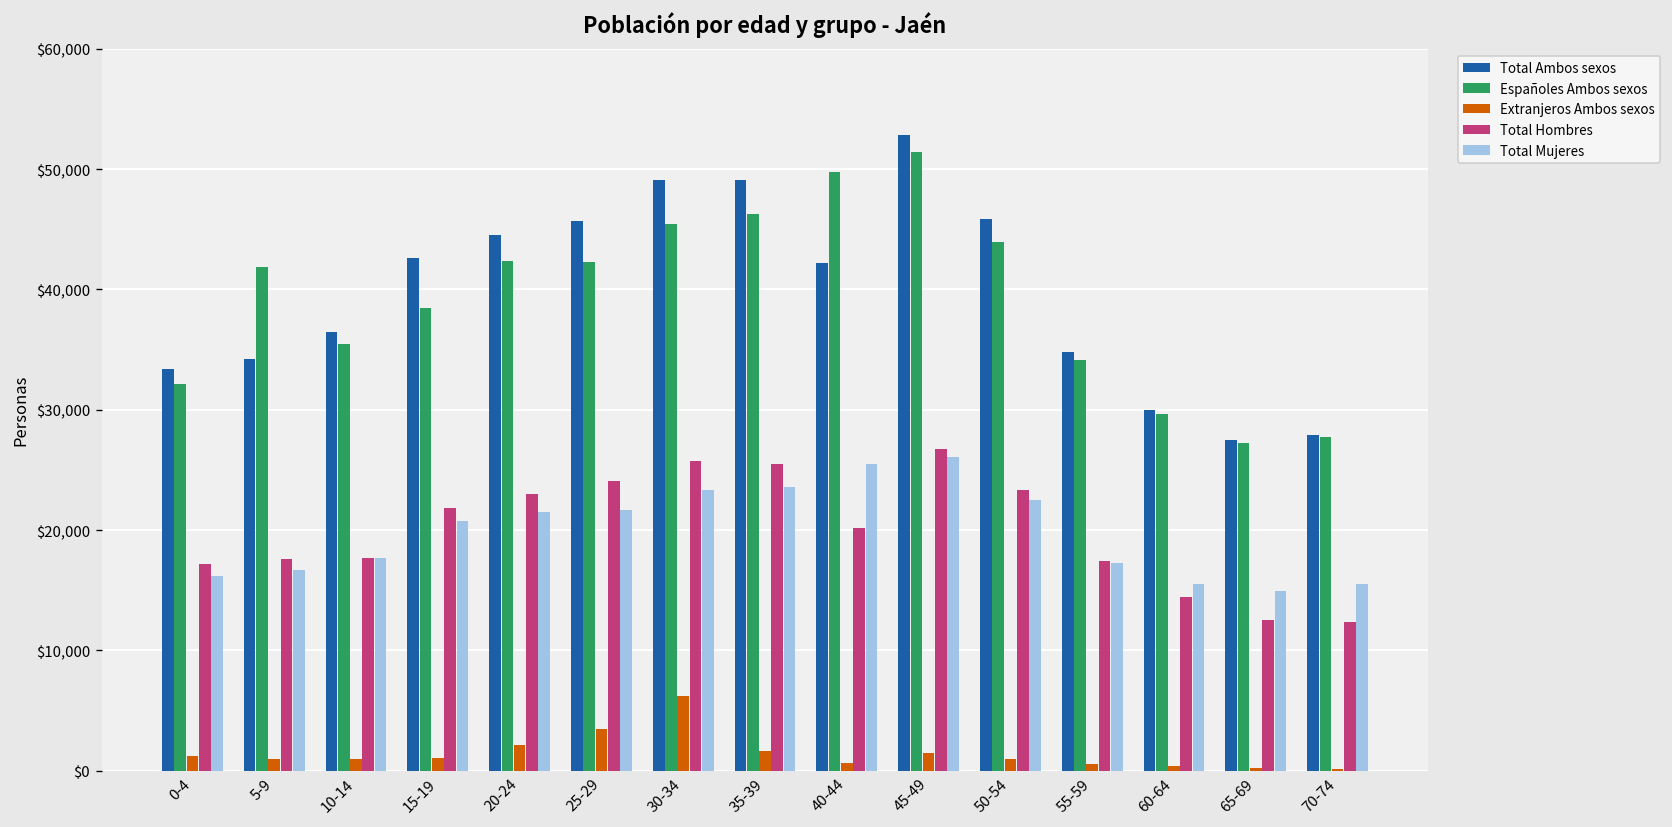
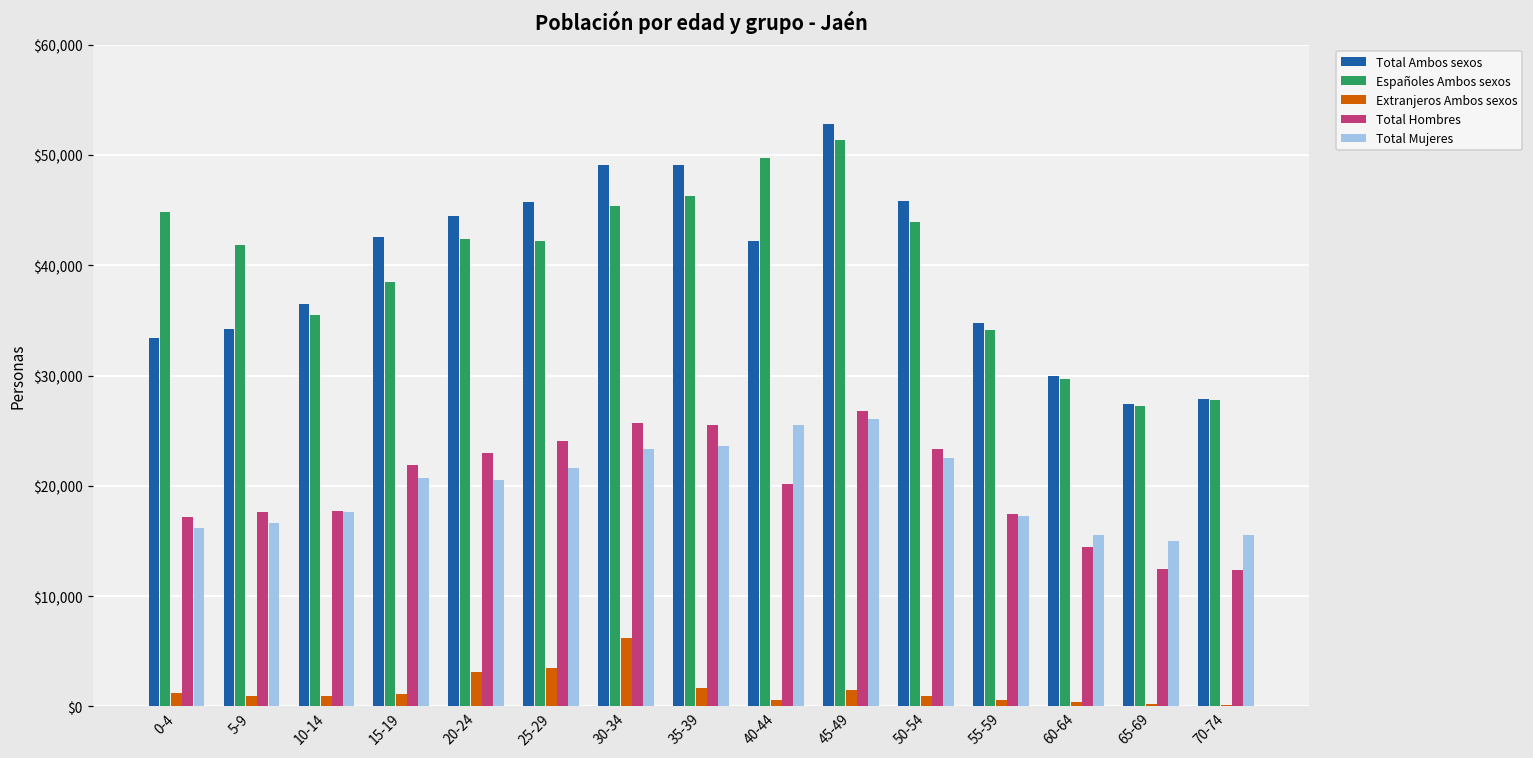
Españoles Ambos sexos, 0-4: $32,100 -> $44,800
Extranjeros Ambos sexos, 20-24: $2,100 -> $3,100
Total Mujeres, 20-24: $21,500 -> $20,600
